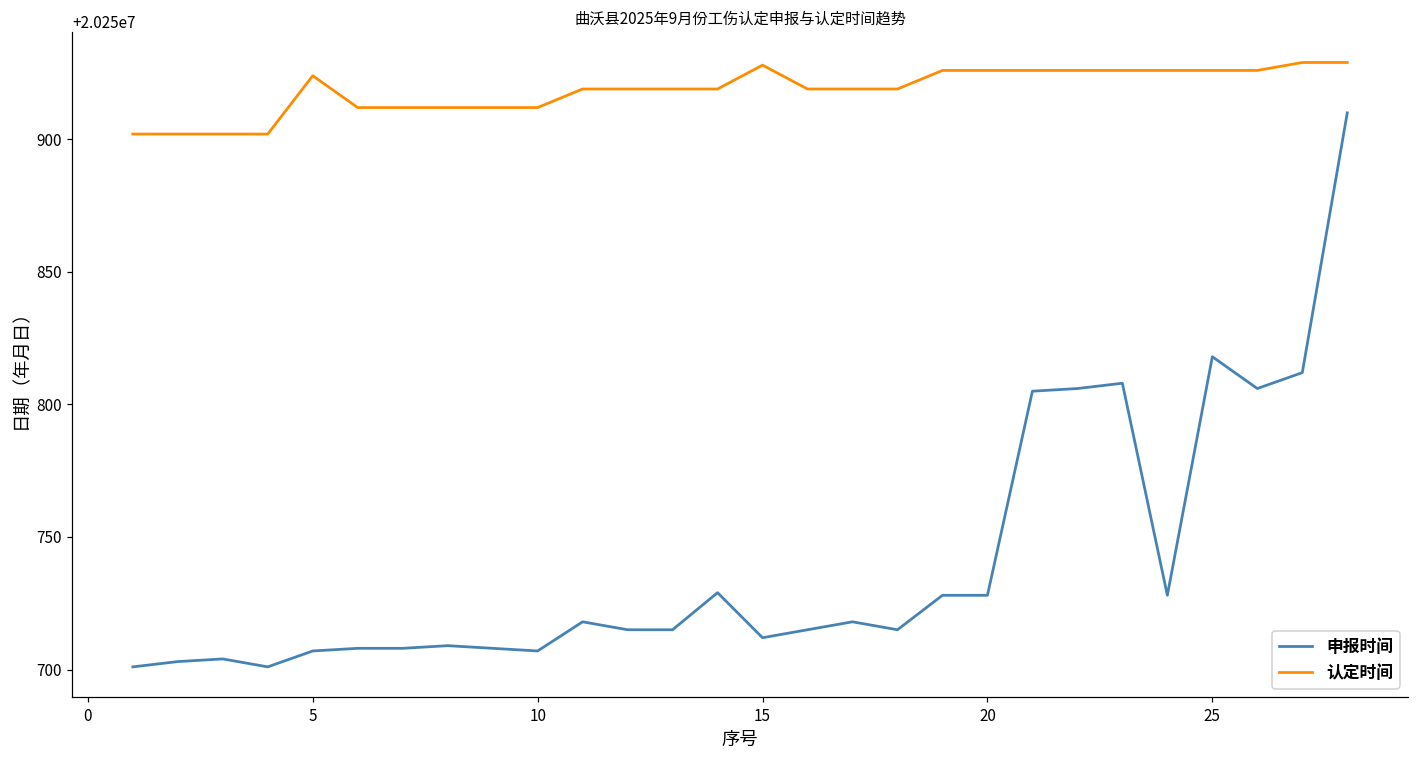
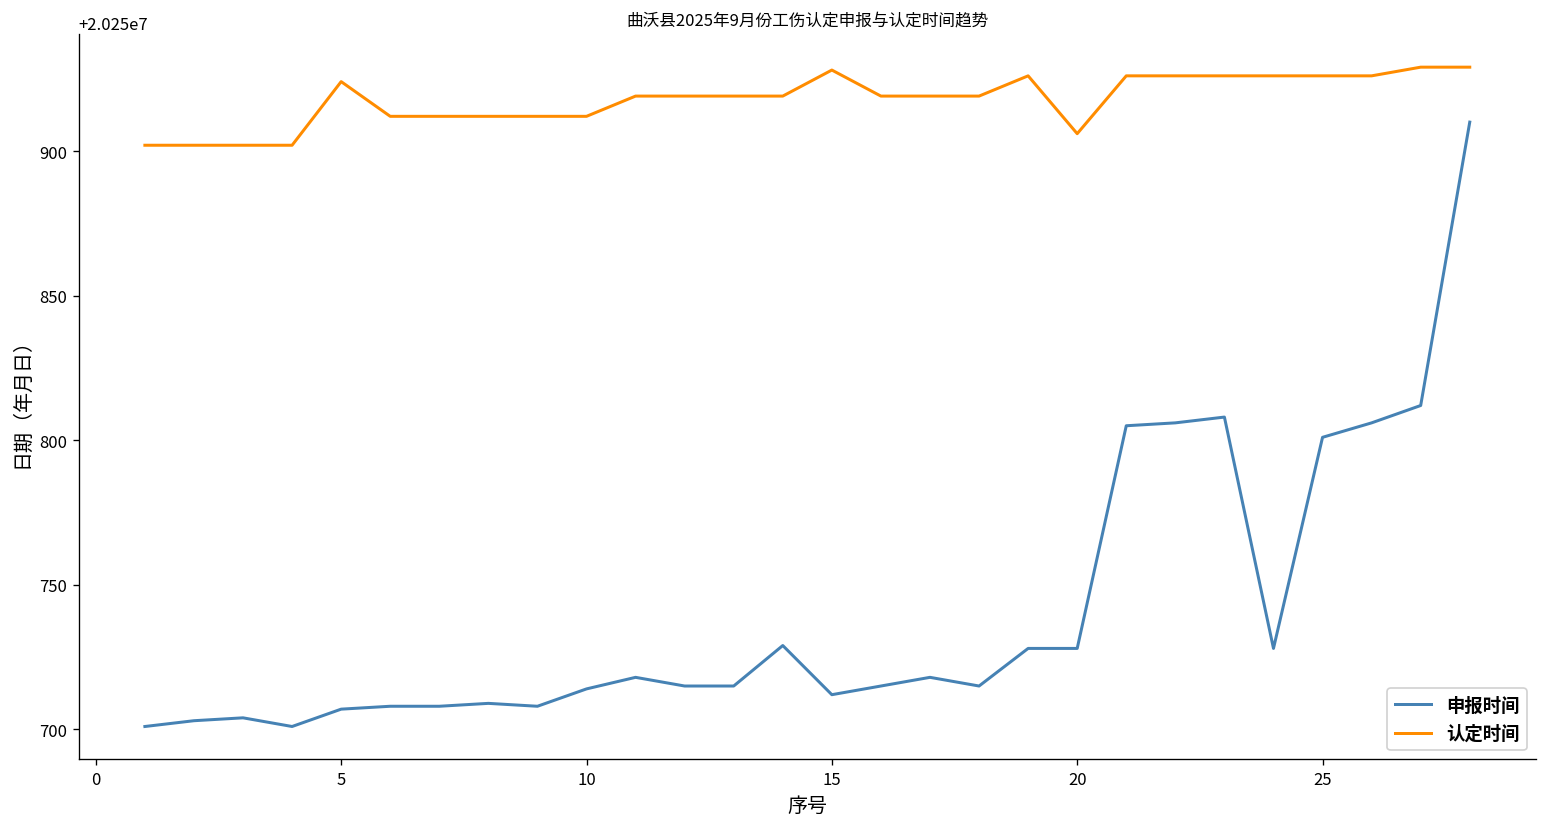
申报时间, 10: 20250707 -> 20250714
认定时间, 20: 20250926 -> 20250906
申报时间, 25: 20250818 -> 20250801
